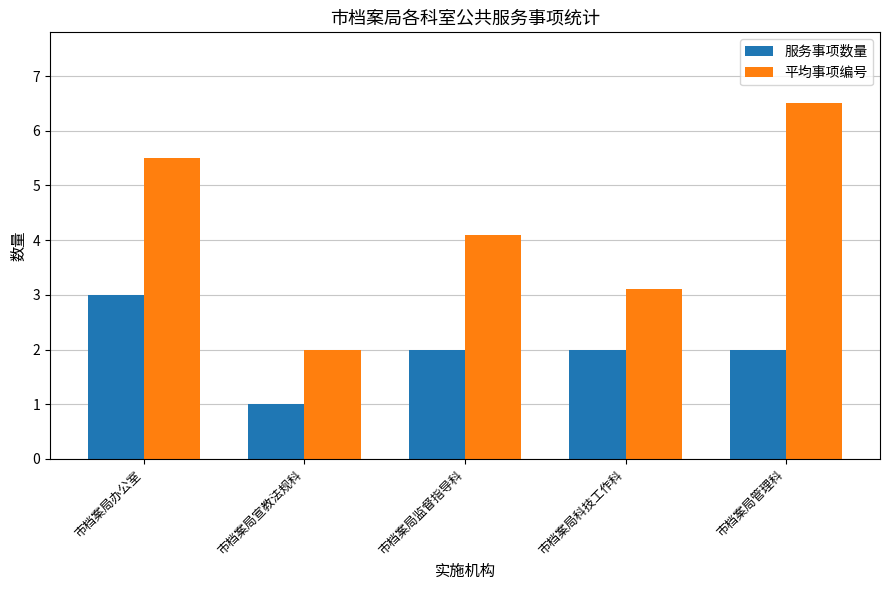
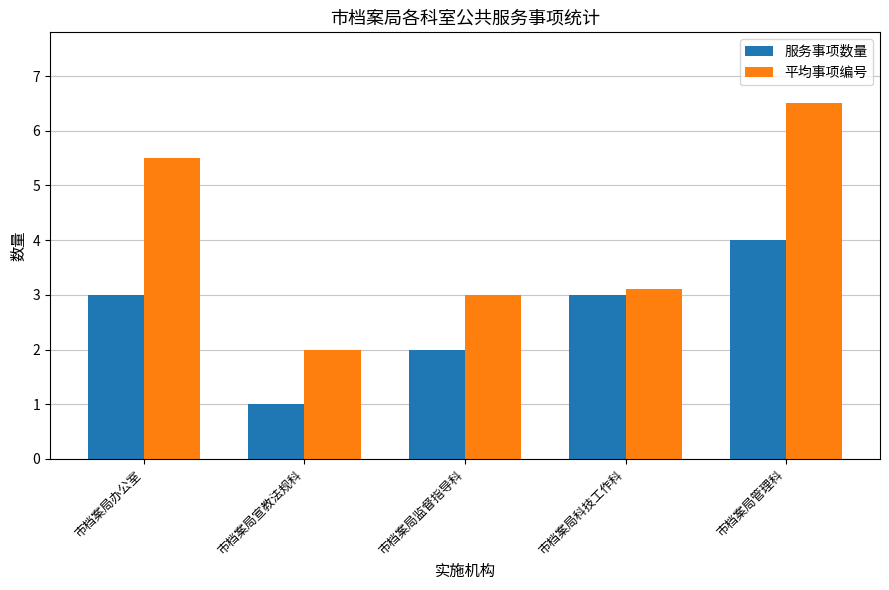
平均事项编号, 市档案局监督指导科: 4.1 -> 3.0
服务事项数量, 市档案局科技工作科: 2 -> 3
服务事项数量, 市档案局管理科: 2 -> 4
